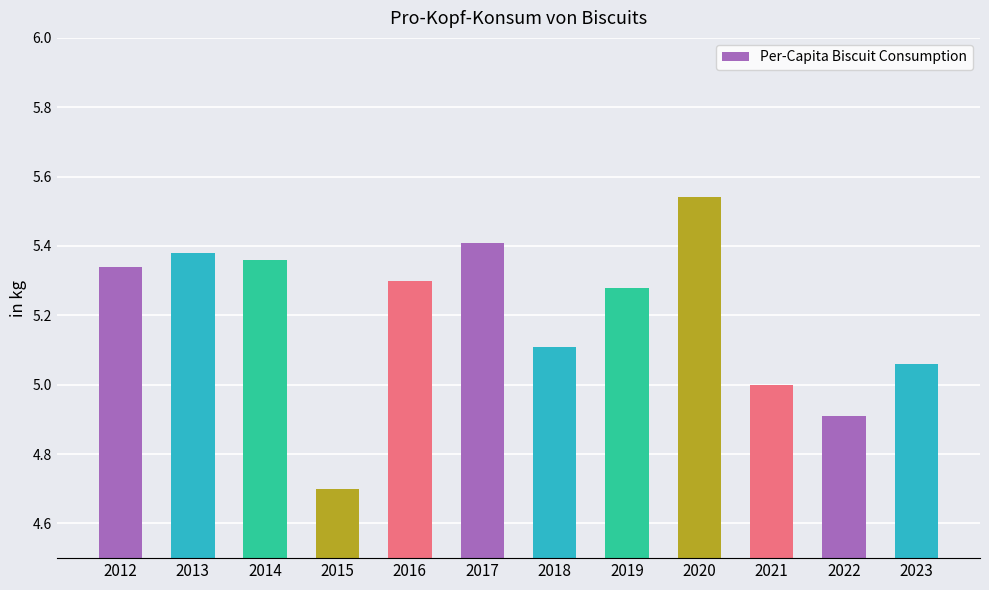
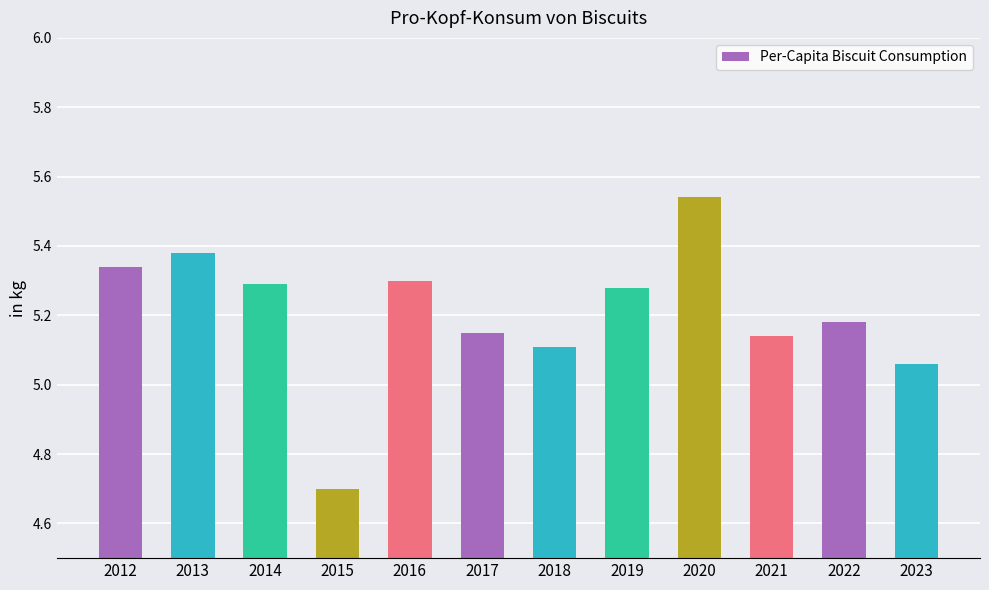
2014: 5.36 -> 5.29
2017: 5.41 -> 5.15
2021: 5.00 -> 5.14
2022: 4.91 -> 5.18
